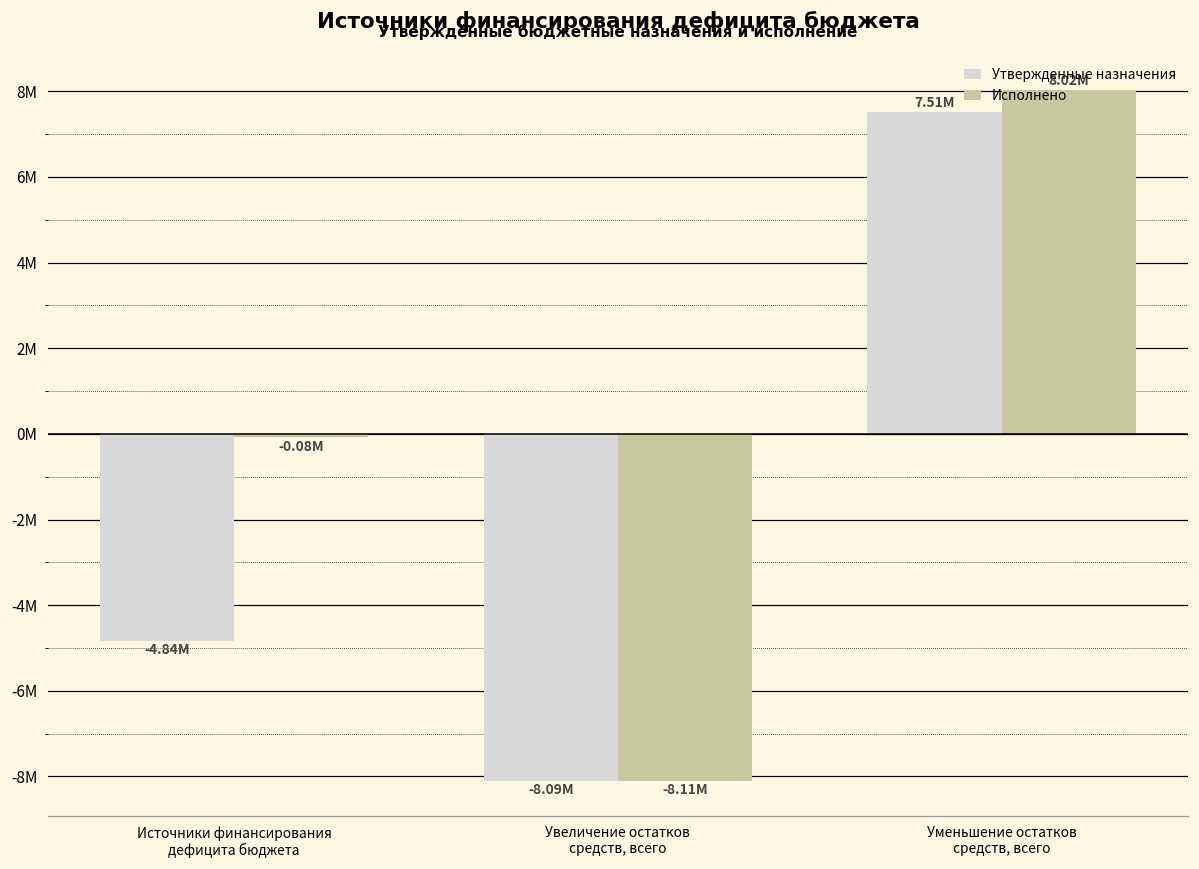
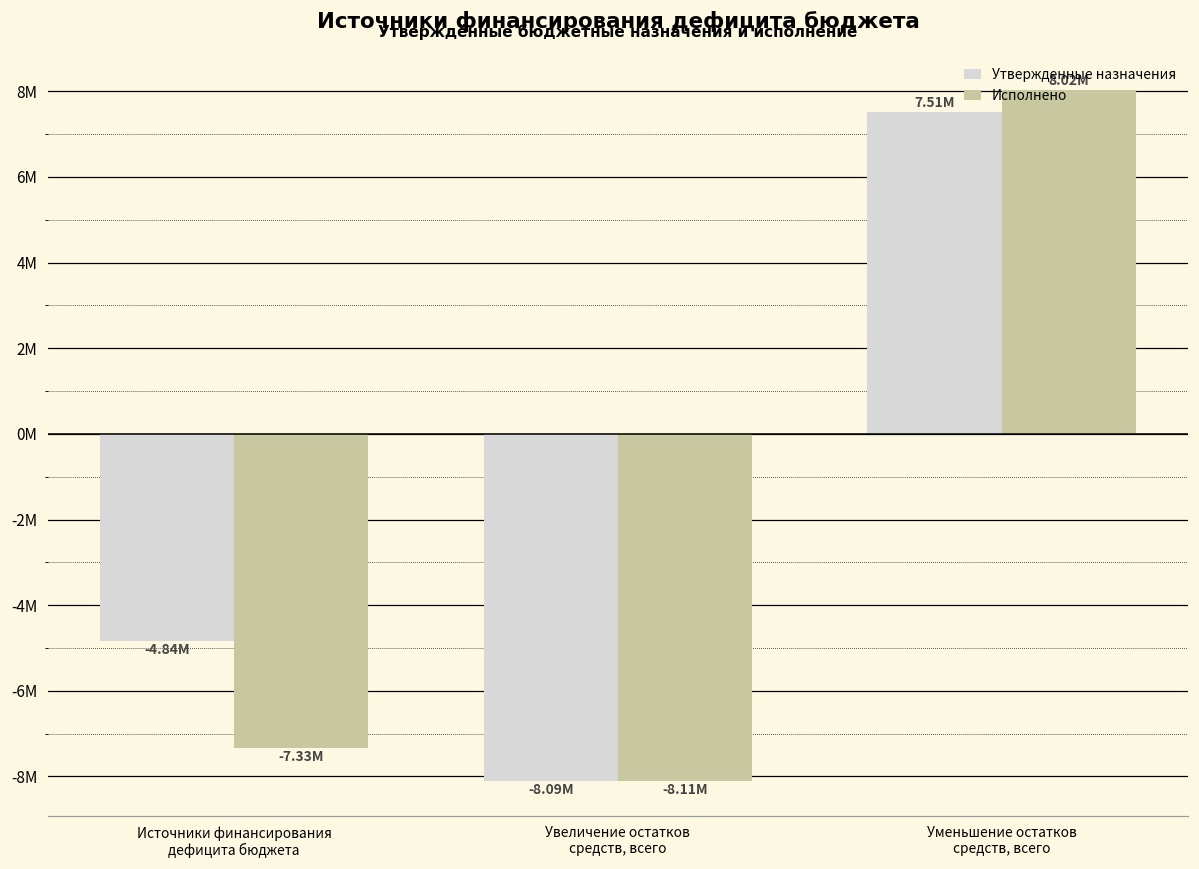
Исполнено, Источники финансирования дефицита бюджета: -0.08M -> -7.33M
